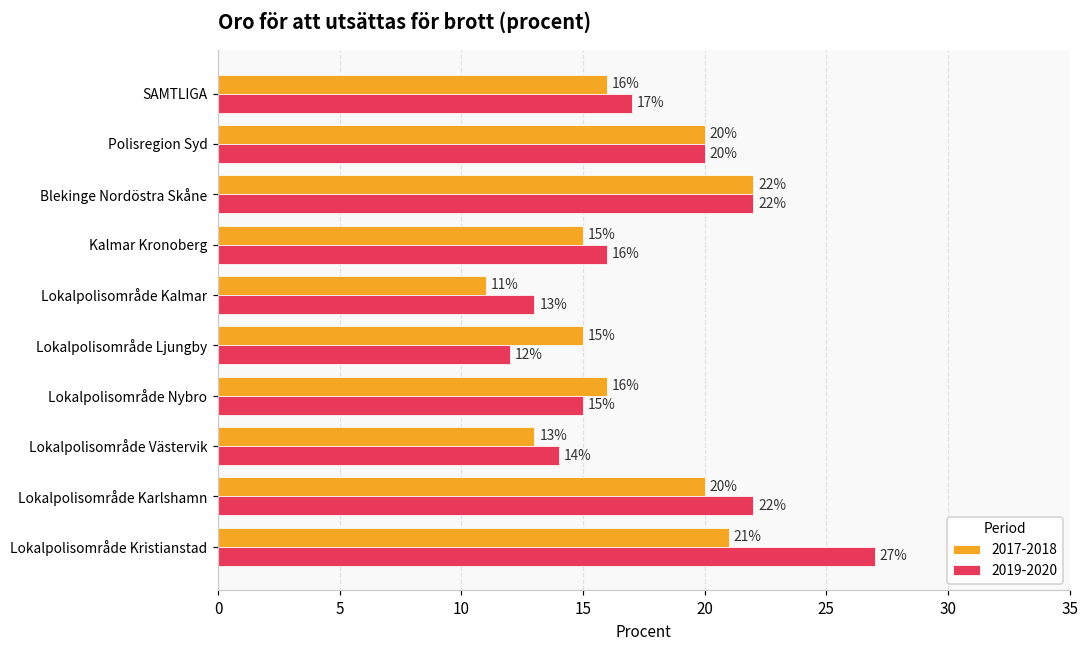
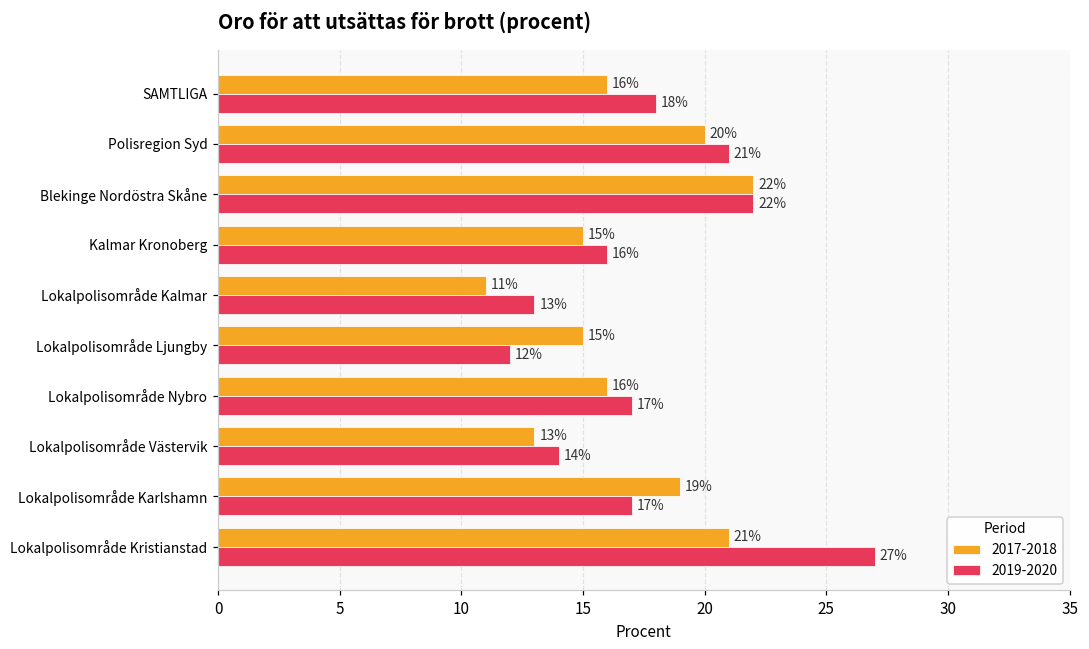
2019-2020, SAMTLIGA: 17% -> 18%
2019-2020, Polisregion Syd: 20% -> 21%
2019-2020, Lokalpolisområde Nybro: 15% -> 17%
2017-2018, Lokalpolisområde Karlshamn: 20% -> 19%
2019-2020, Lokalpolisområde Karlshamn: 22% -> 17%
